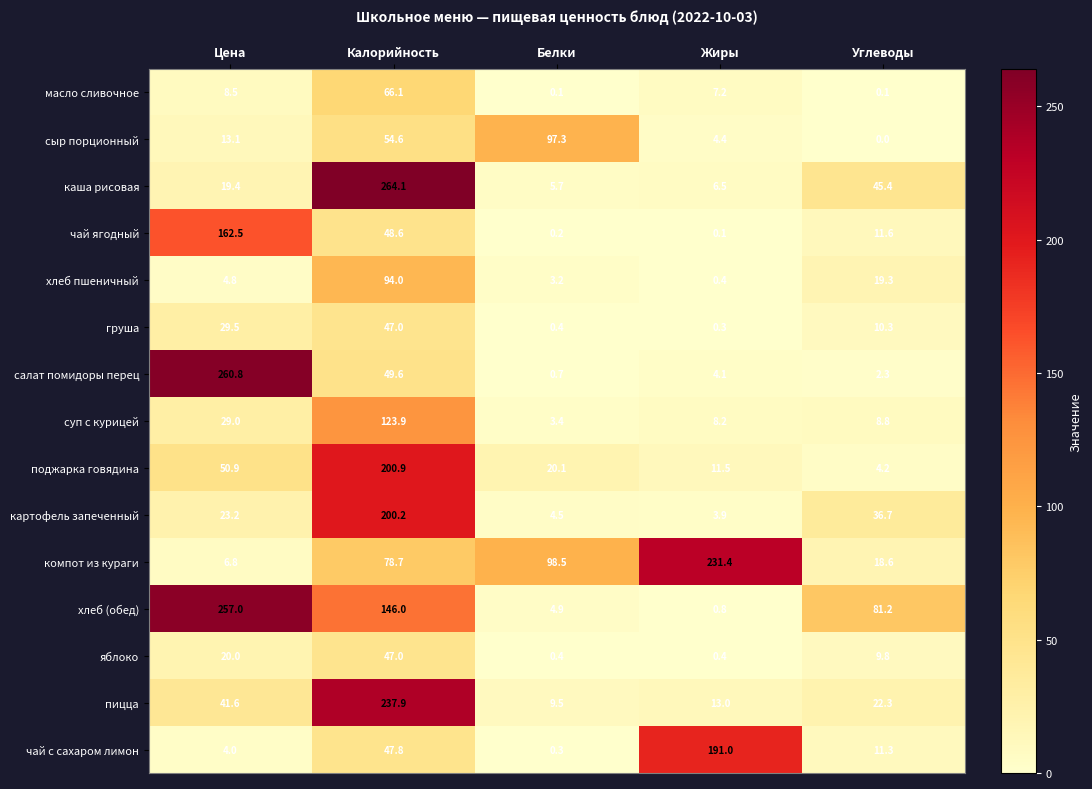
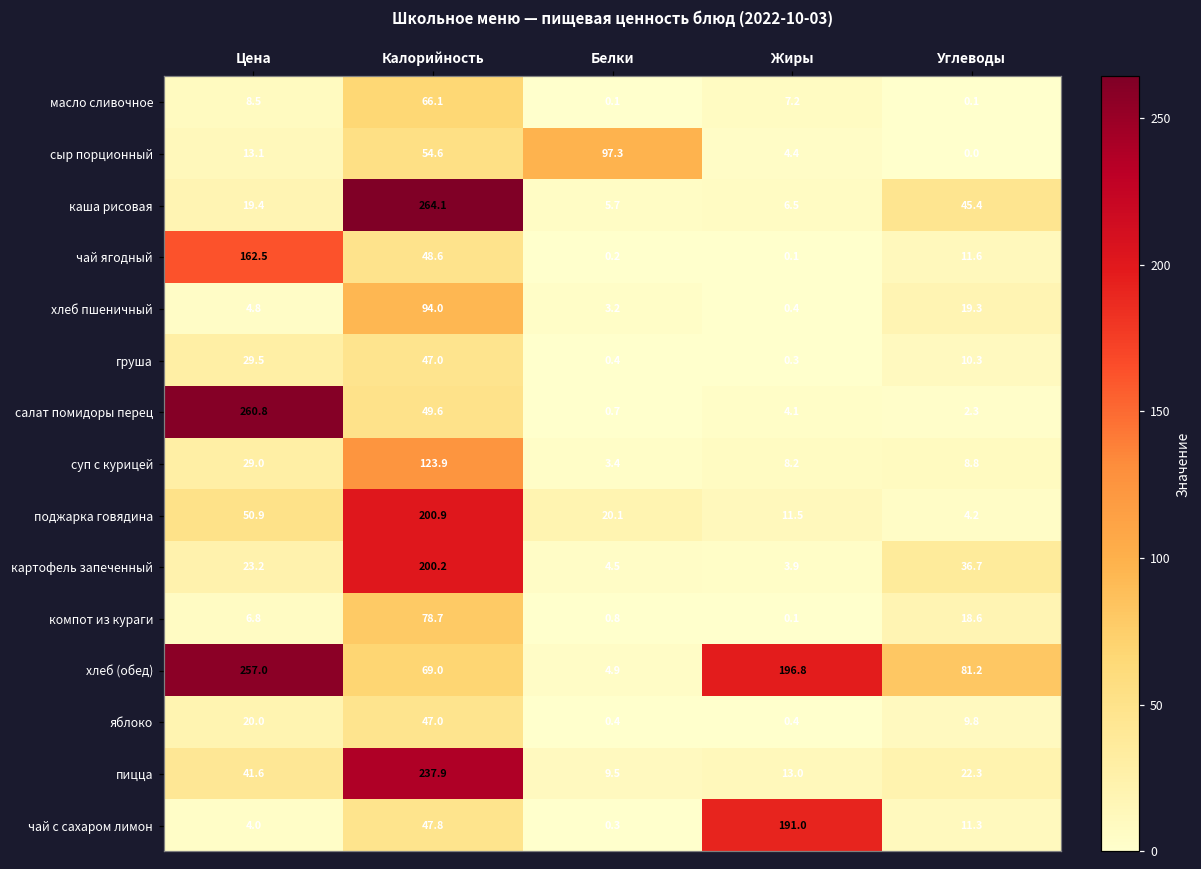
компот из кураги, Белки: 98.5 -> 0.8
компот из кураги, Жиры: 231.4 -> 0.1
хлеб (обед), Калорийность: 146.0 -> 69.0
хлеб (обед), Жиры: 0.8 -> 196.8
